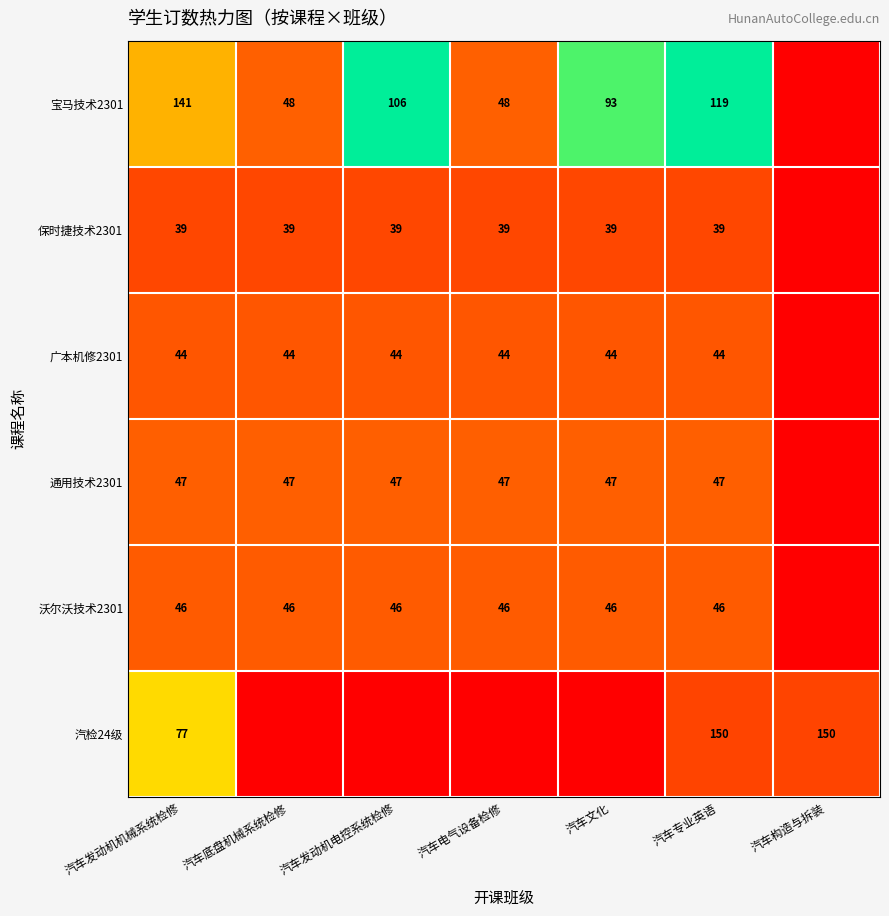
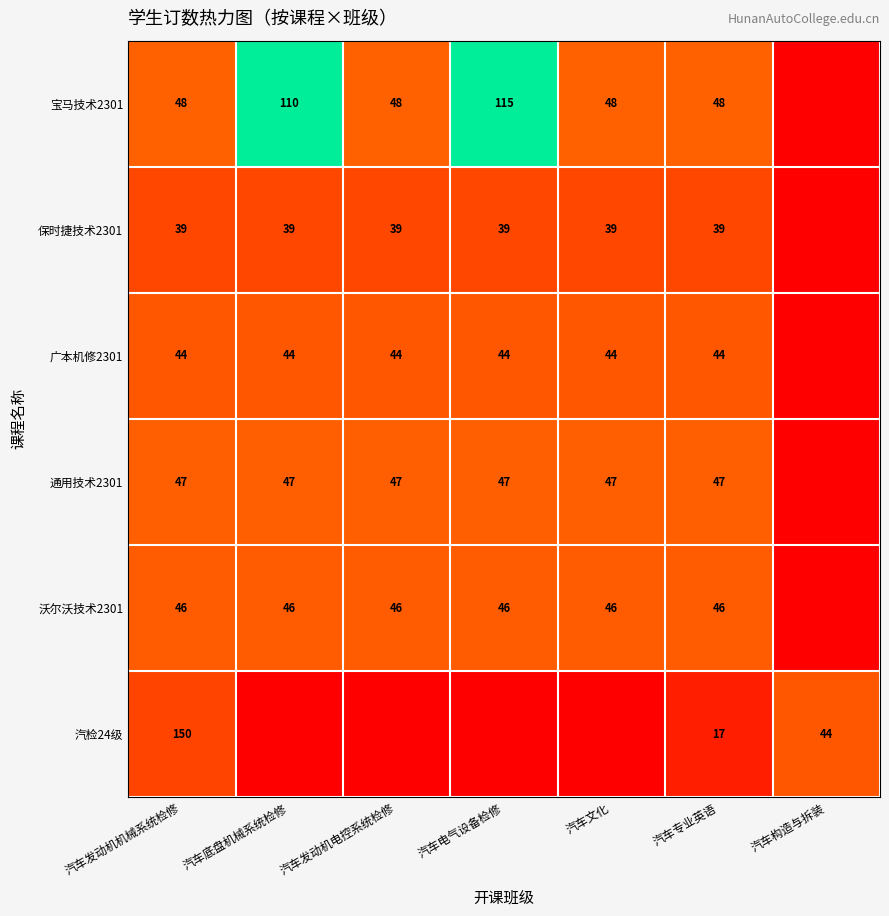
宝马技术2301, 汽车发动机机械系统检修: 141 -> 48
宝马技术2301, 汽车底盘机械系统检修: 48 -> 110
宝马技术2301, 汽车发动机电控系统检修: 106 -> 48
宝马技术2301, 汽车电气设备检修: 48 -> 115
宝马技术2301, 汽车文化: 93 -> 48
宝马技术2301, 汽车专业英语: 119 -> 48
汽检24级, 汽车发动机机械系统检修: 77 -> 150
汽检24级, 汽车专业英语: 150 -> 17
汽检24级, 汽车构造与拆装: 150 -> 44
